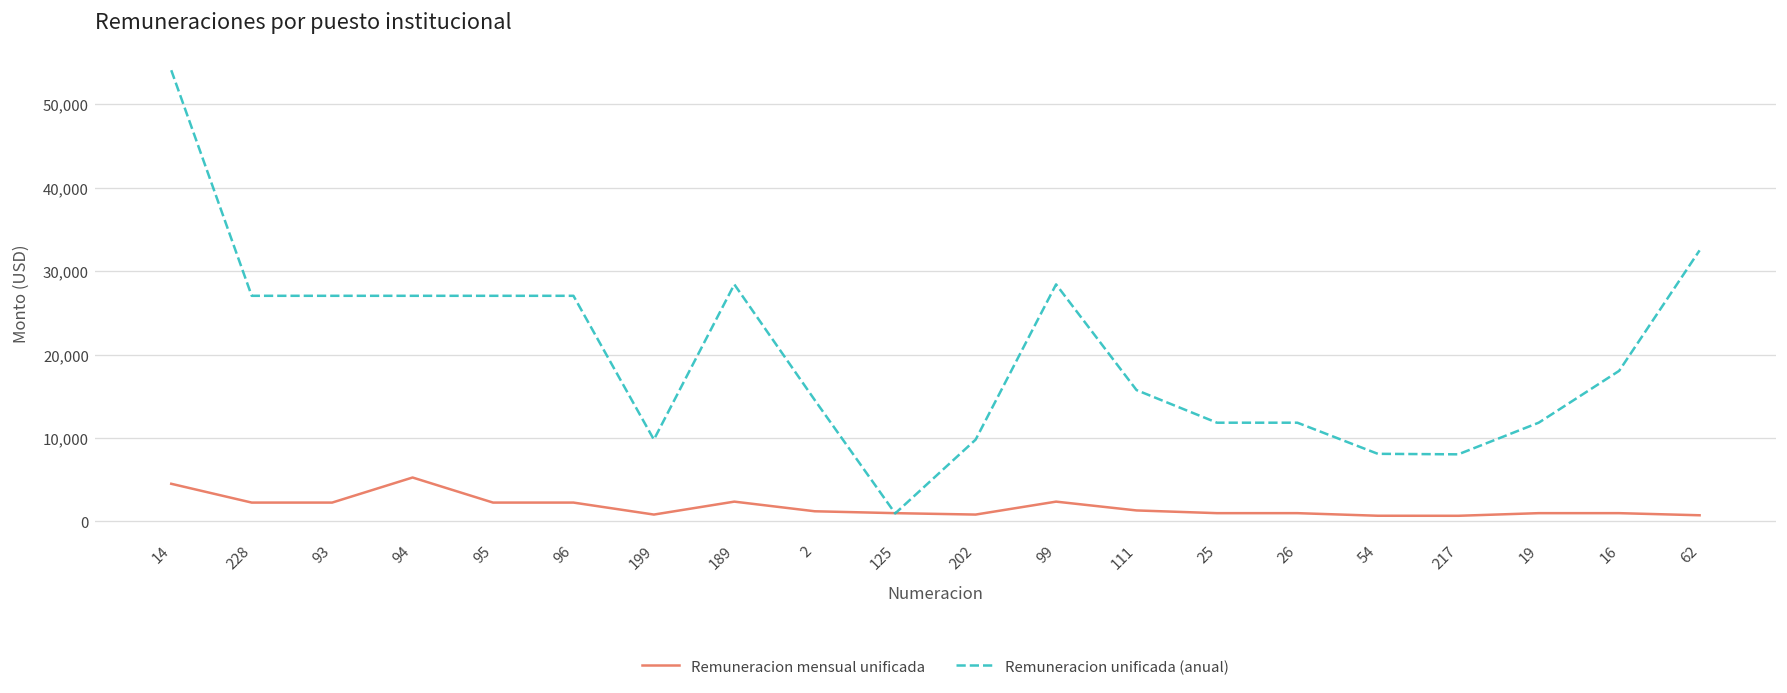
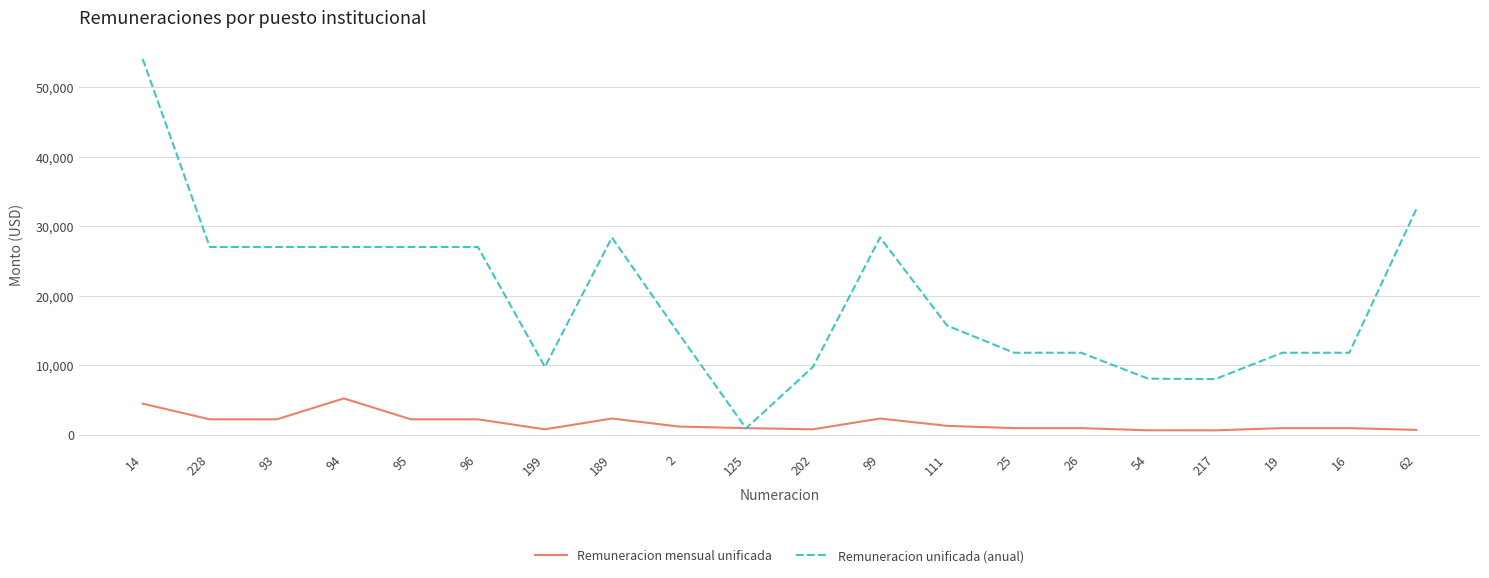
Remuneracion unificada (anual), 16: 18,000 -> 12,000
